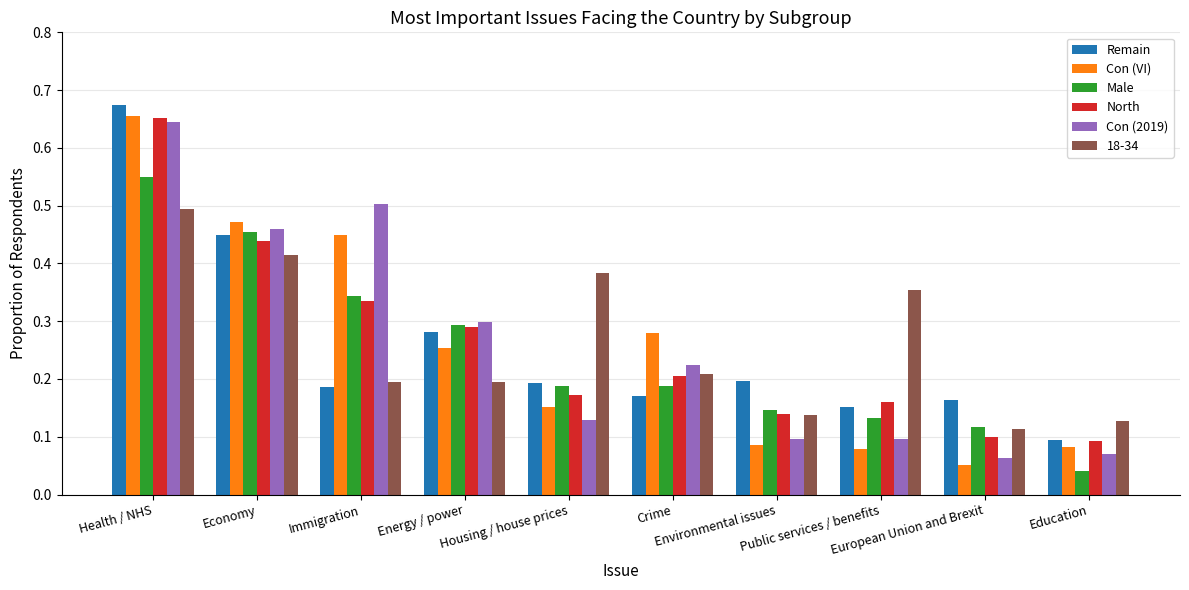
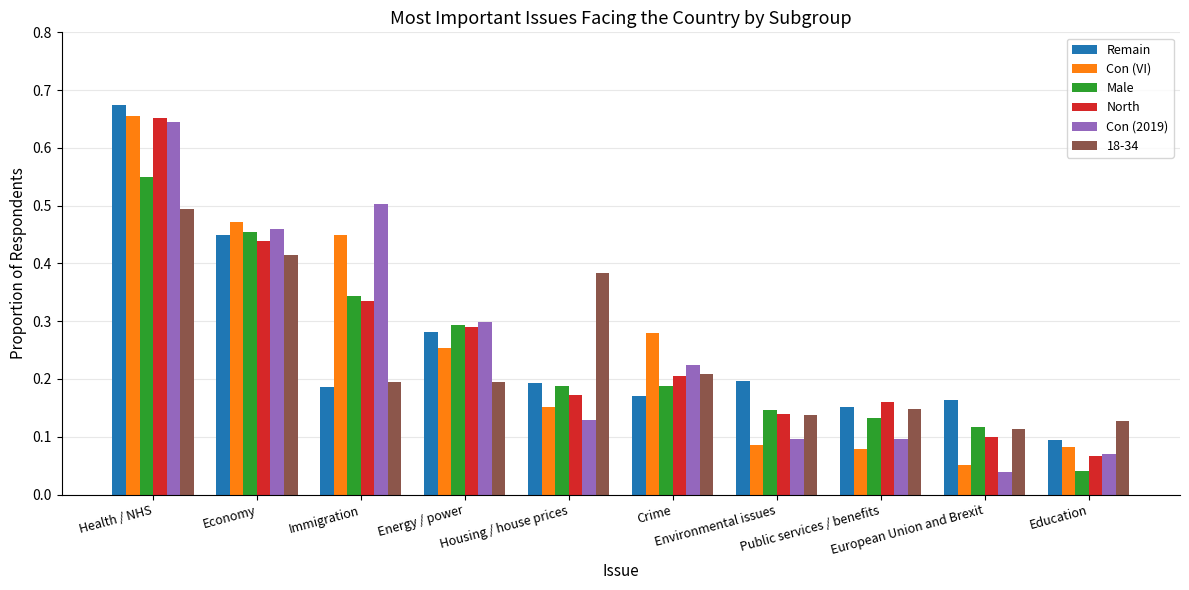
18-34, Public services / benefits: 0.35 -> 0.15
Con (2019), European Union and Brexit: 0.06 -> 0.04
North, Education: 0.09 -> 0.07
